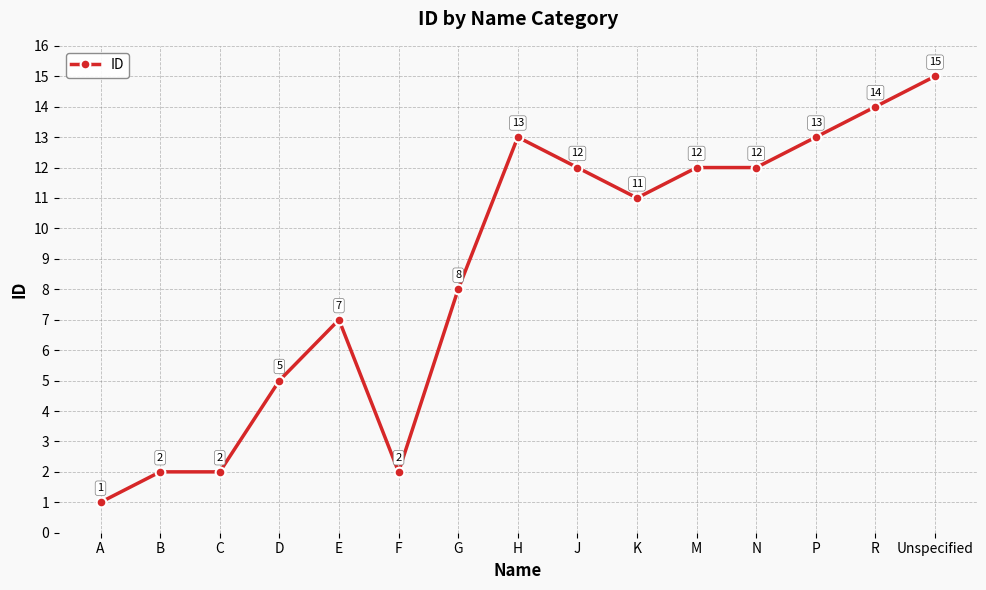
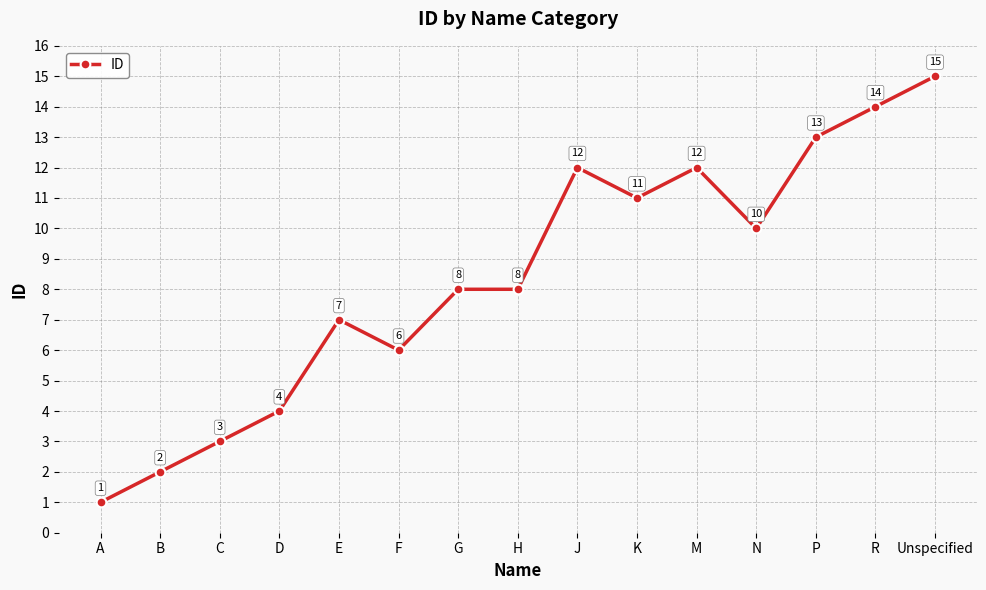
C: 2 -> 3
D: 5 -> 4
F: 2 -> 6
H: 13 -> 8
N: 12 -> 10
